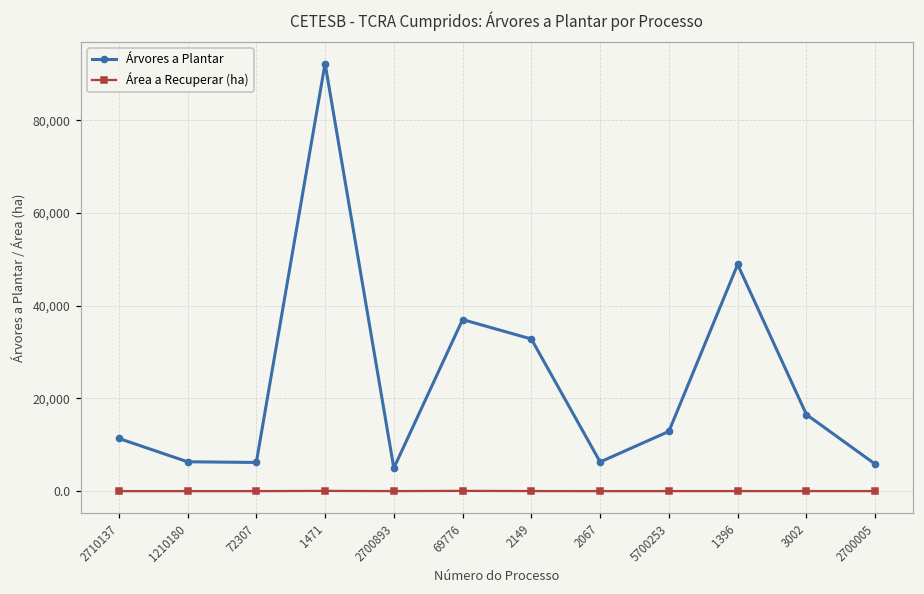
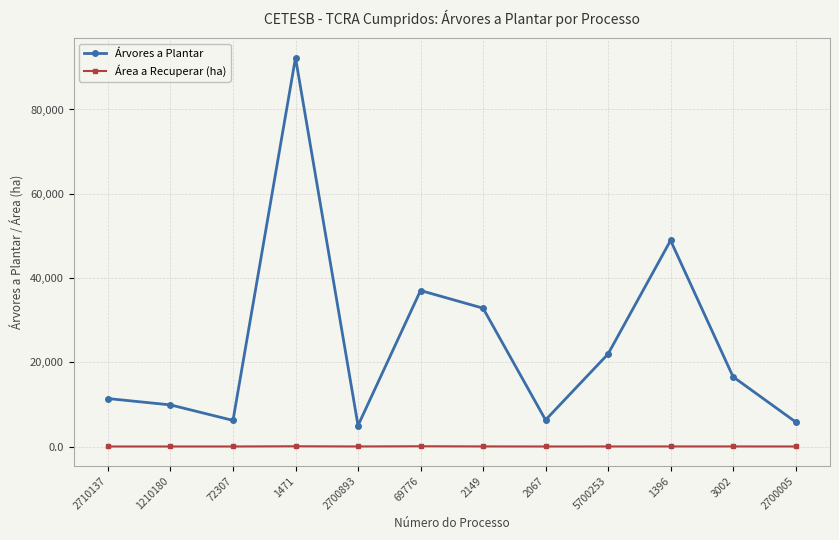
Árvores a Plantar, 1210180: 6,000 -> 10,000
Árvores a Plantar, 5700253: 13,000 -> 22,000
